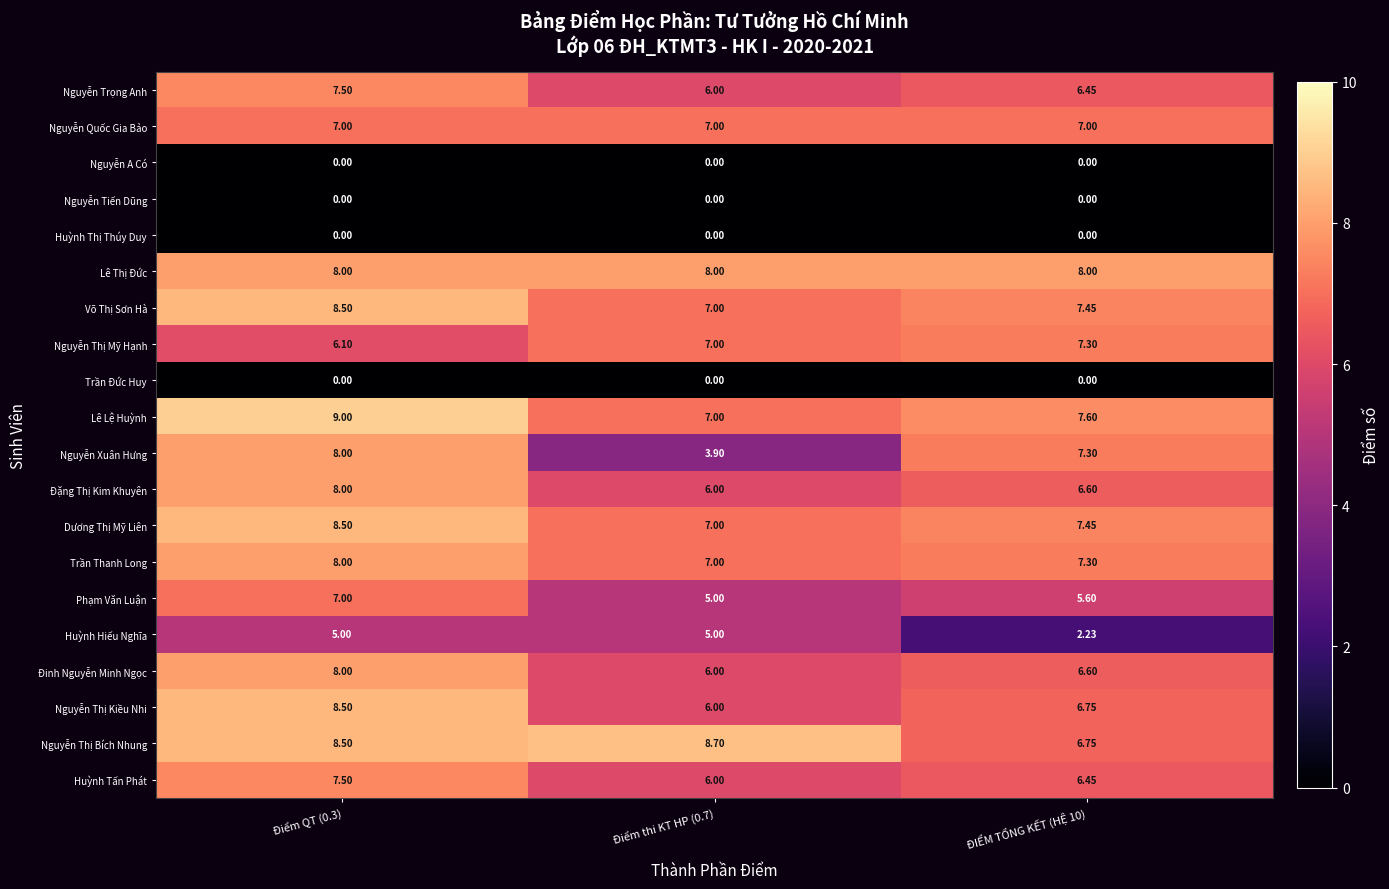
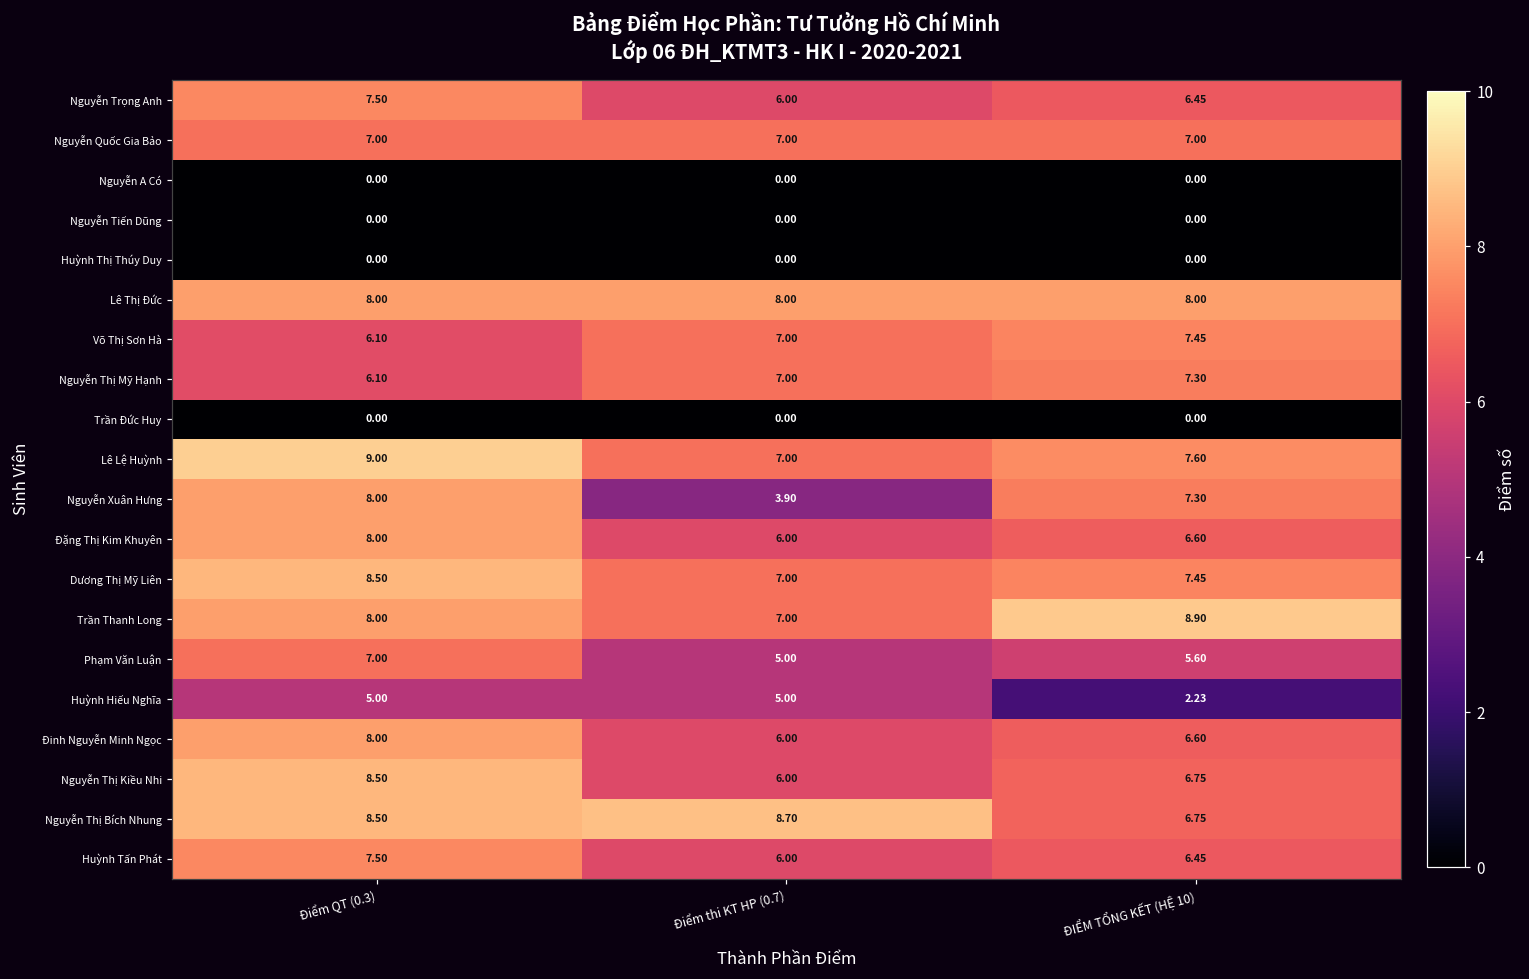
Võ Thị Sơn Hà, Điểm QT (0.3): 8.50 -> 6.10
Trần Thanh Long, ĐIỂM TỔNG KẾT (HỆ 10): 7.30 -> 8.90
